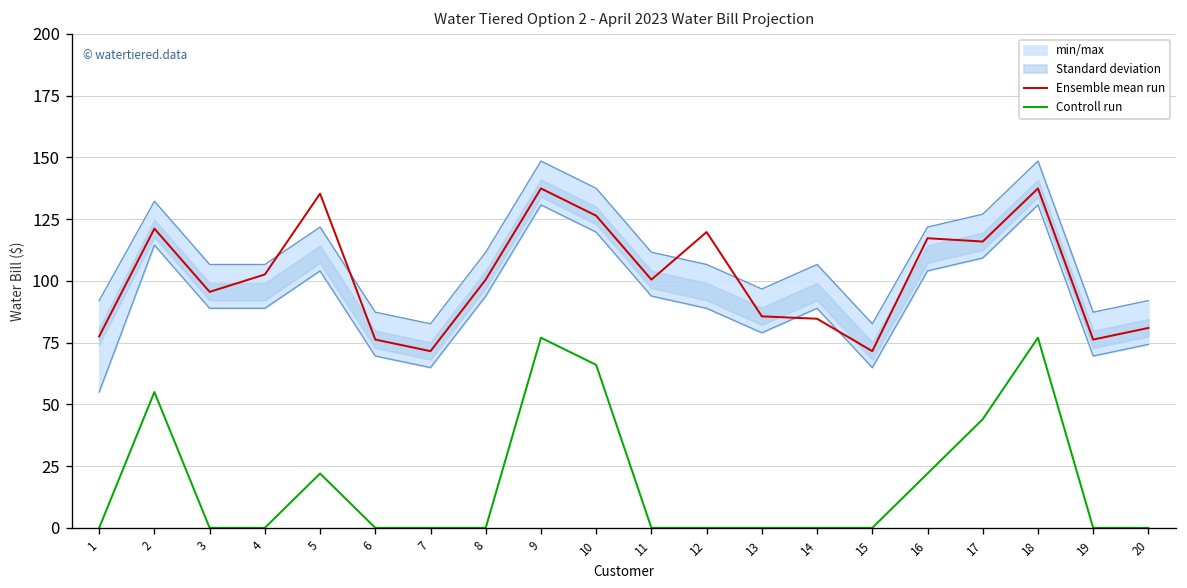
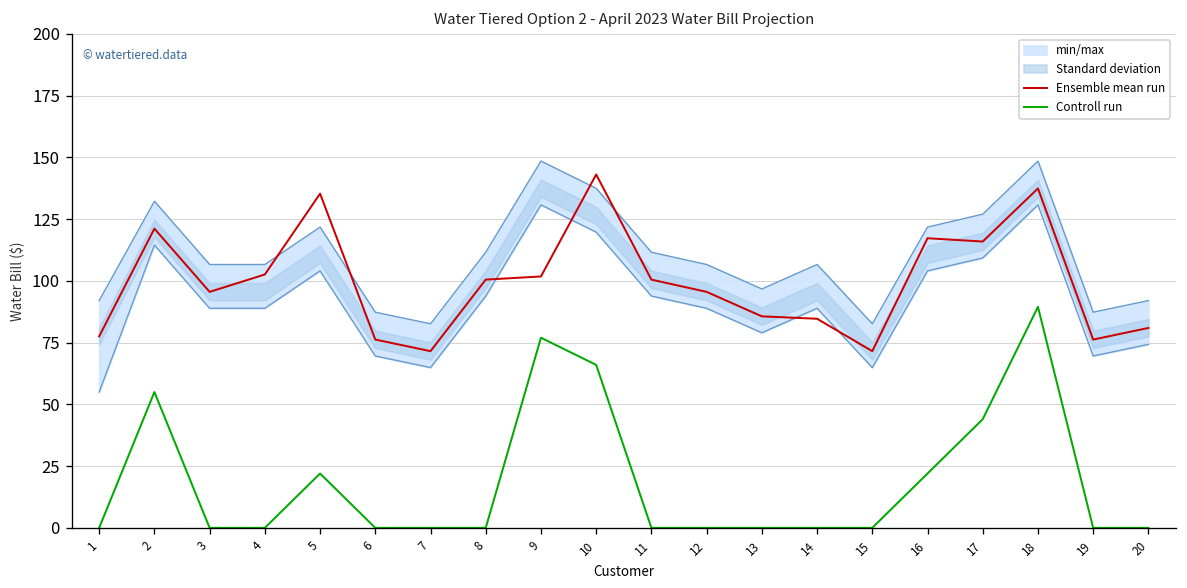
Ensemble mean run, 9: 137 -> 102
Ensemble mean run, 10: 126 -> 143
Ensemble mean run, 12: 120 -> 96
Controll run, 18: 77 -> 90
